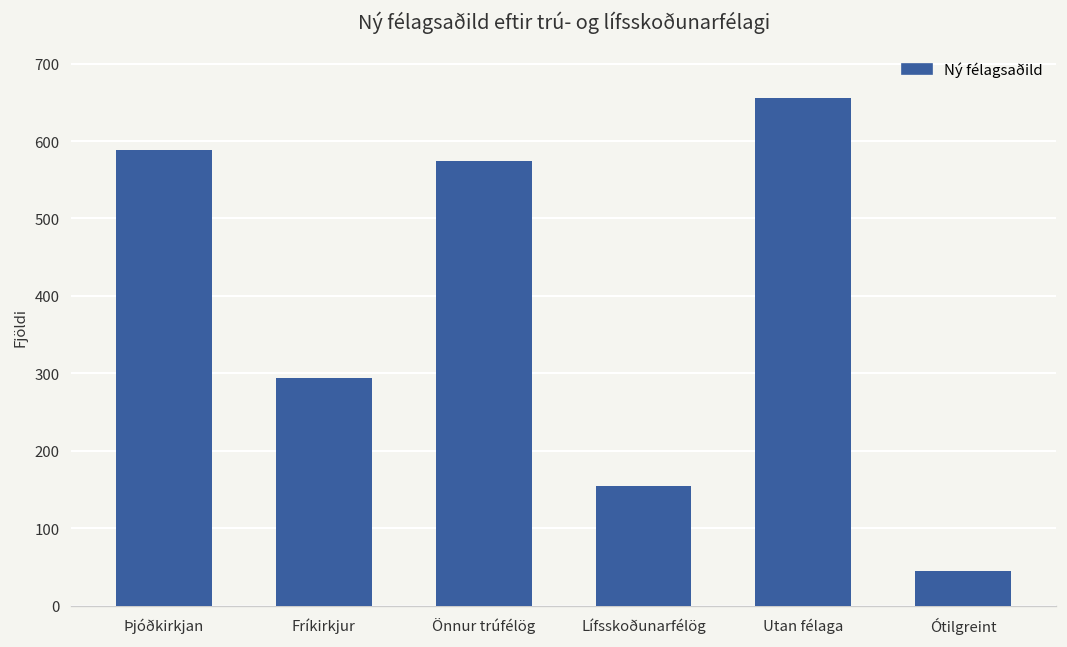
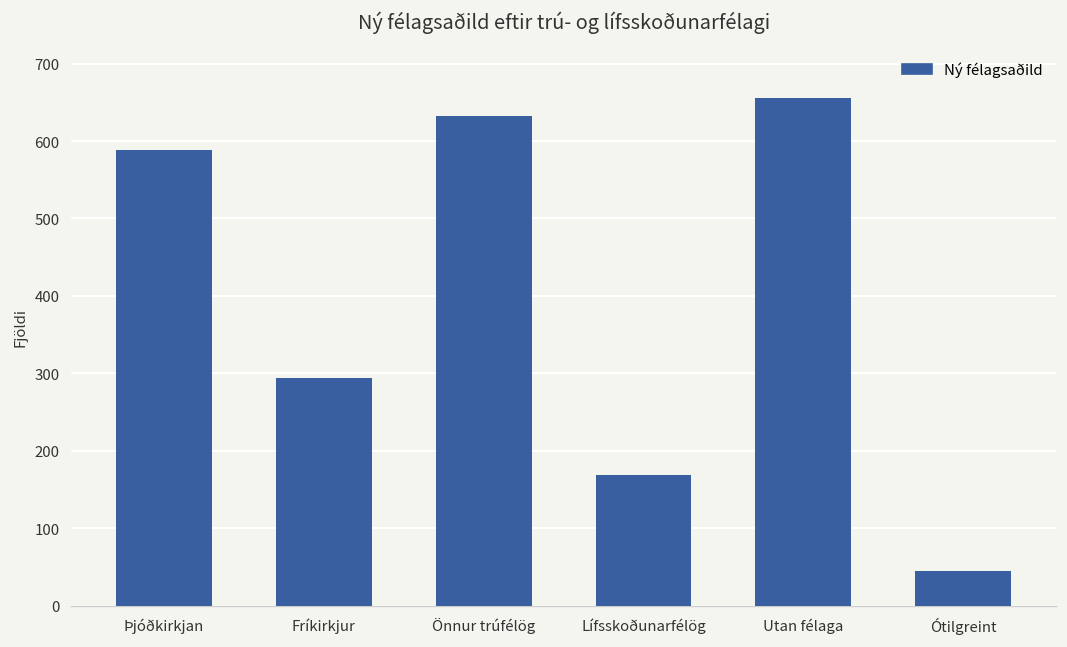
Önnur trúfélög: 570 -> 630
Lífsskoðunarfélög: 150 -> 170
